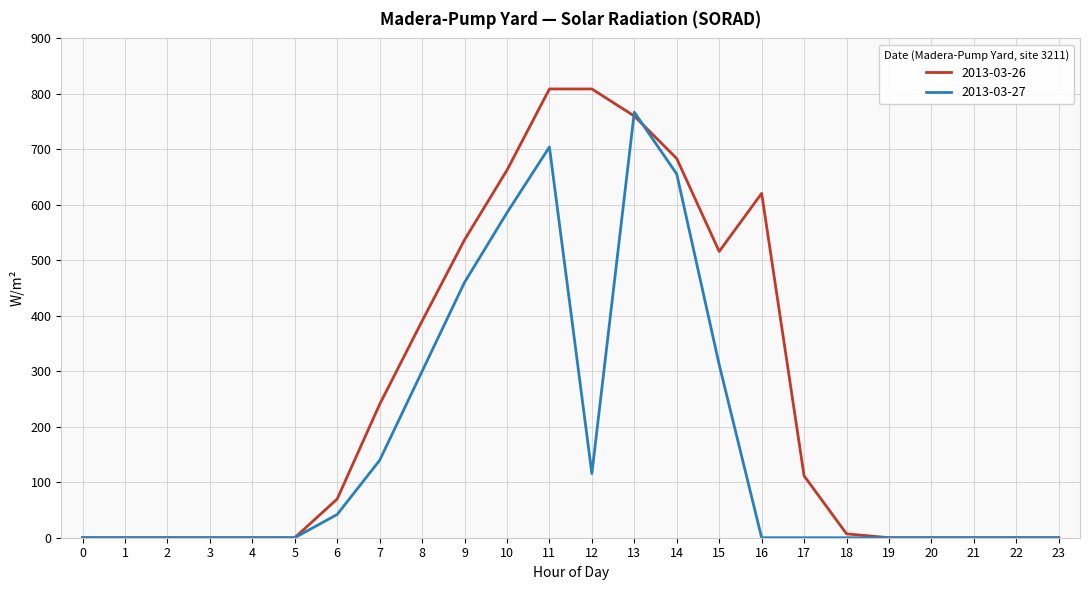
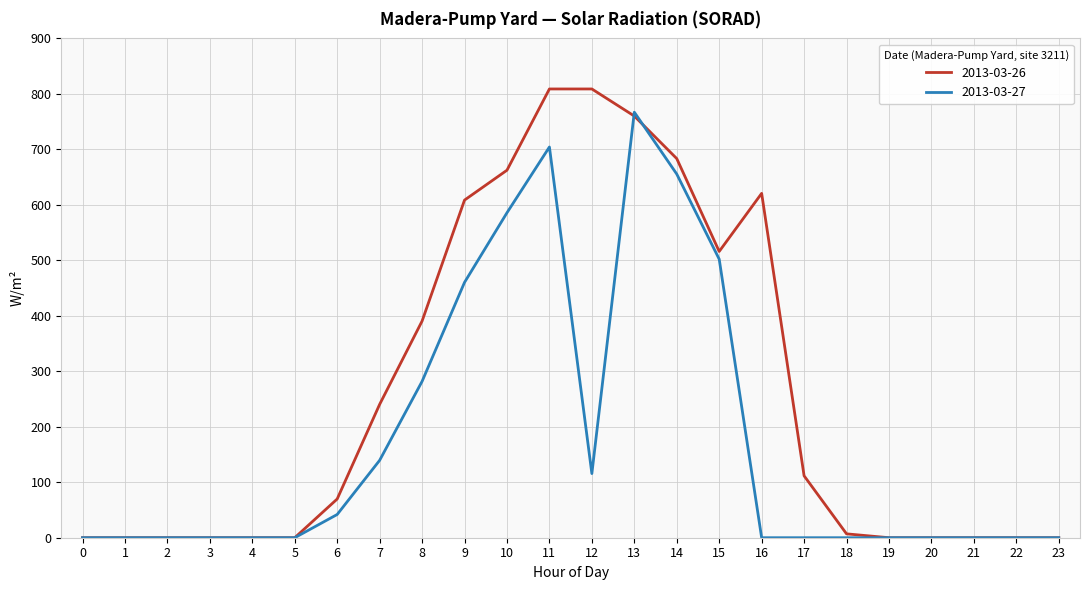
2013-03-27, 8: 300 -> 280
2013-03-26, 9: 540 -> 610
2013-03-27, 15: 310 -> 500
